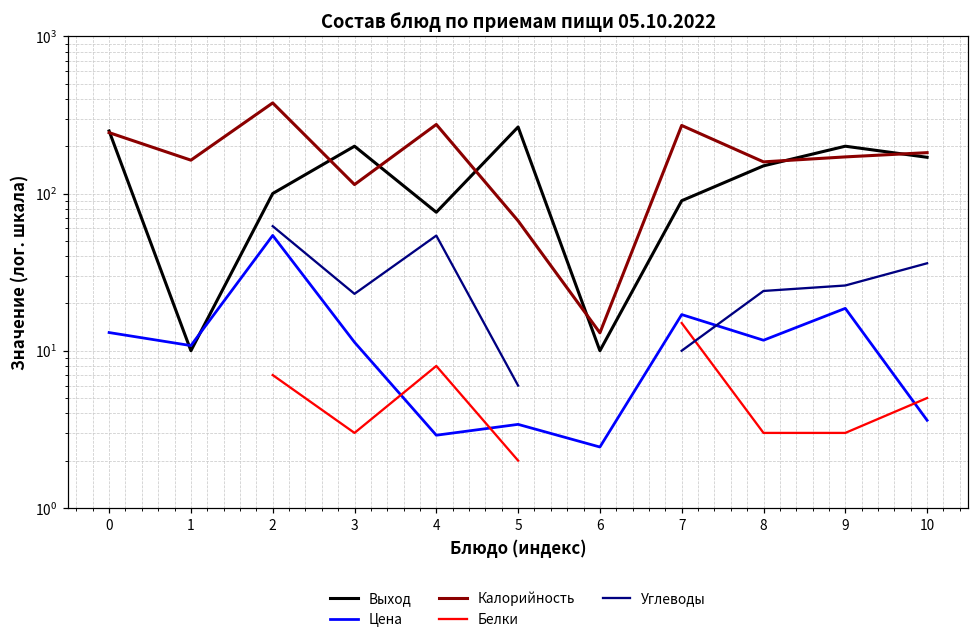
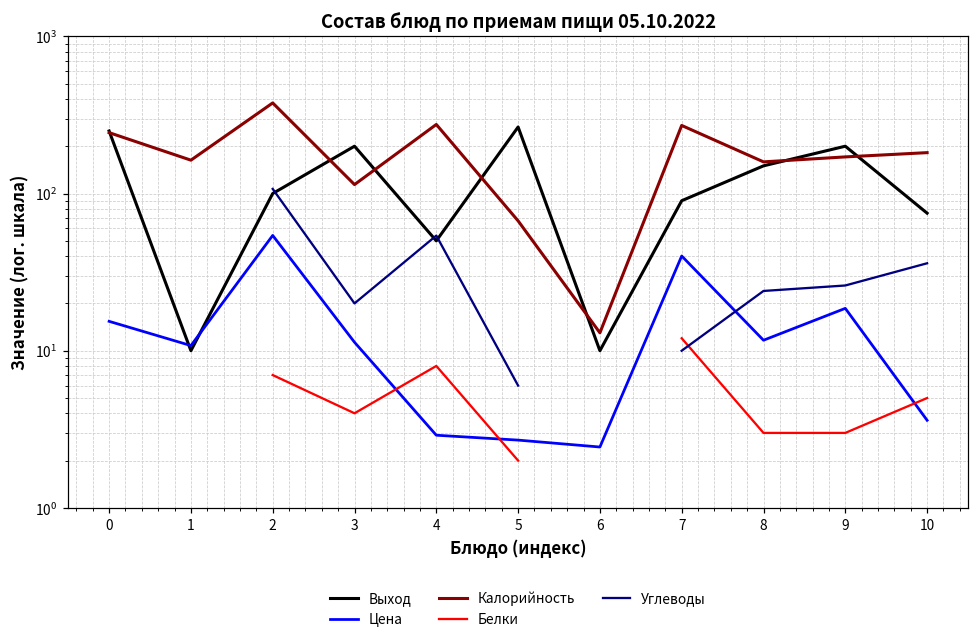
Цена, 0: 13 -> 15
Углеводы, 2: 62 -> 110
Белки, 3: 3 -> 4
Углеводы, 3: 23 -> 20
Выход, 4: 80 -> 50
Цена, 5: 3.4 -> 2.7
Цена, 7: 17 -> 40
Белки, 7: 15 -> 12
Выход, 10: 170 -> 80
